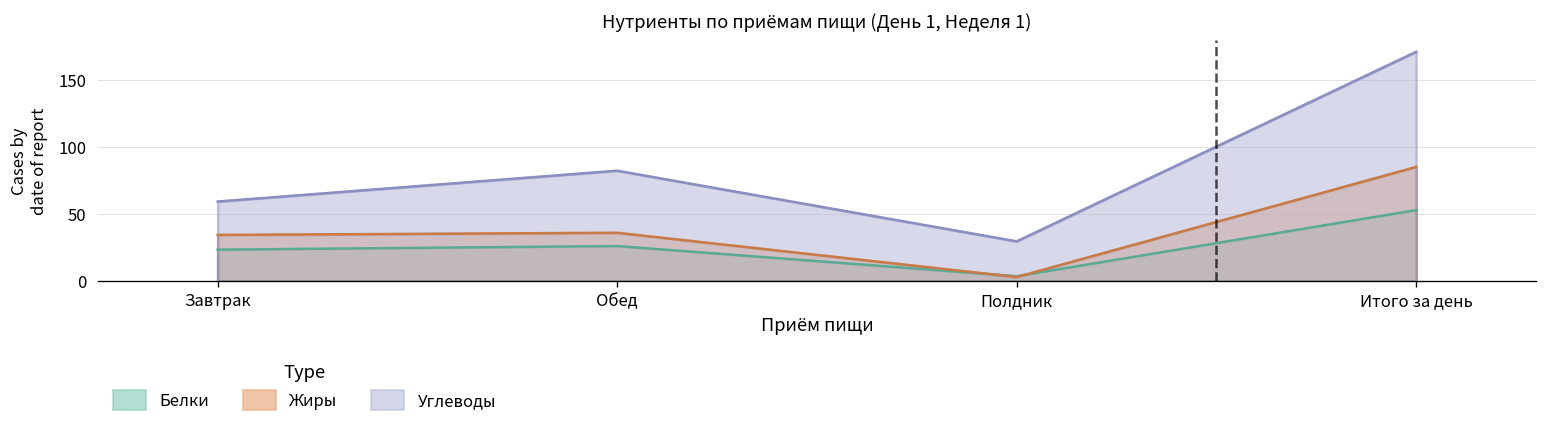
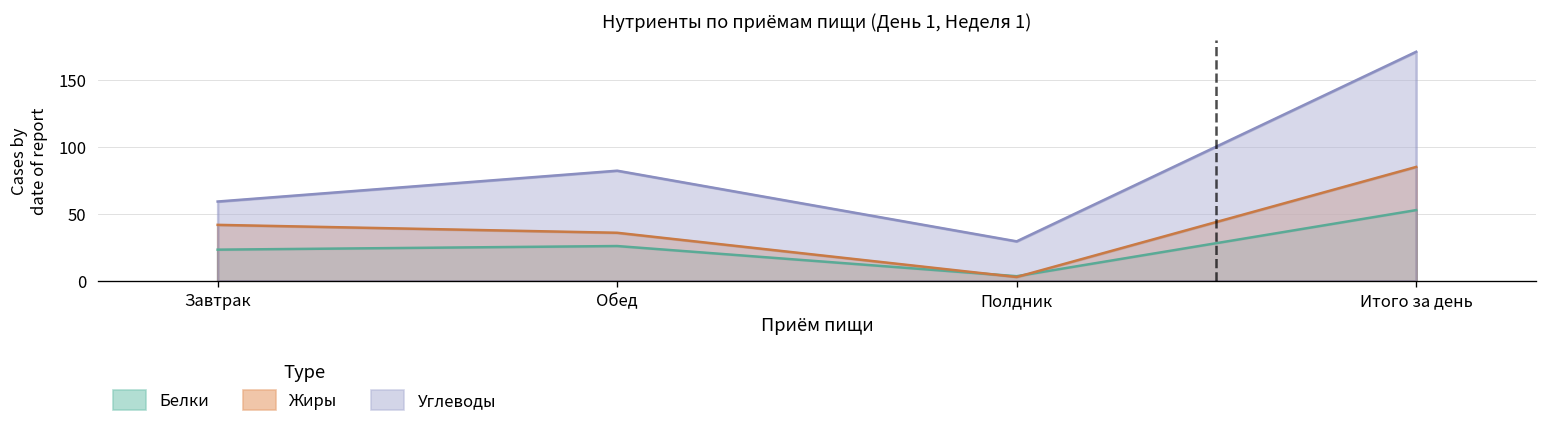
Жиры, Завтрак: 34 -> 42
